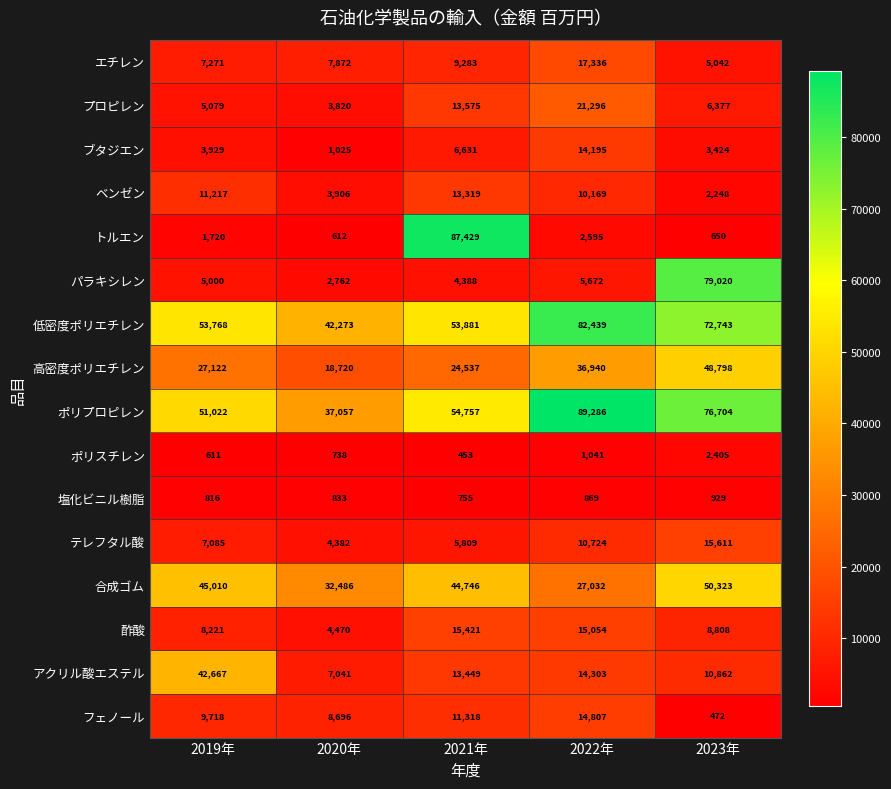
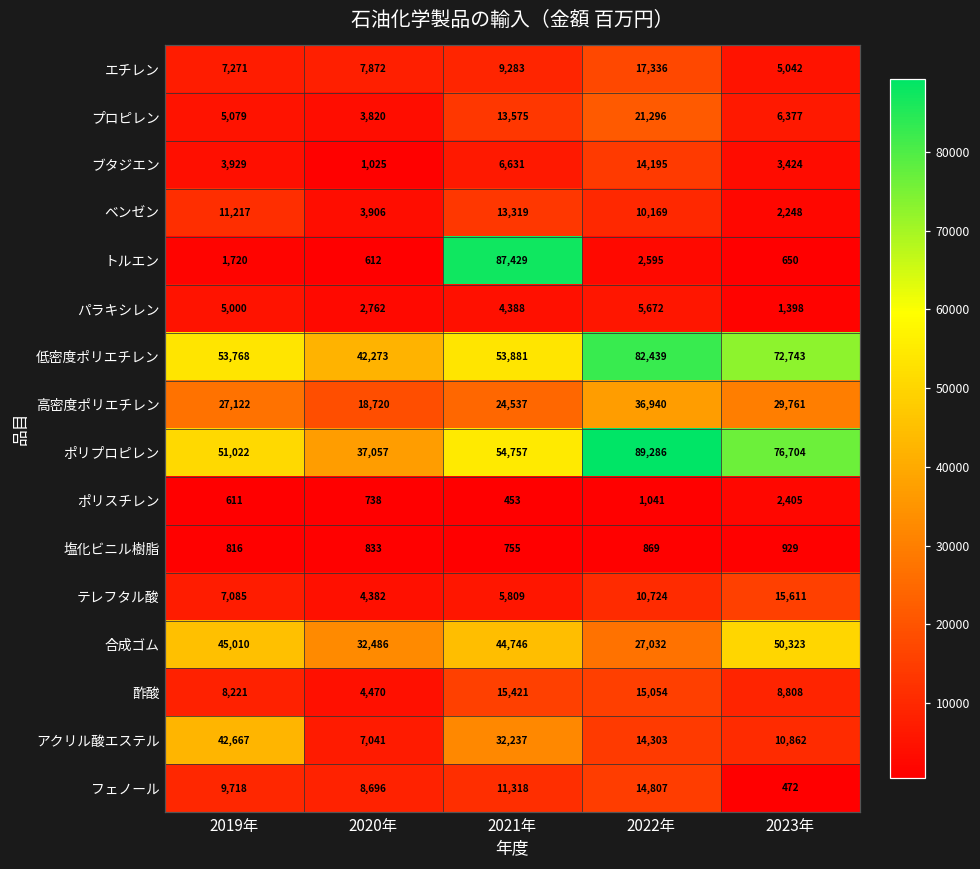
パラキシレン, 2023年: 79,020 -> 1,398
高密度ポリエチレン, 2023年: 48,798 -> 29,761
アクリル酸エステル, 2021年: 13,449 -> 32,237
